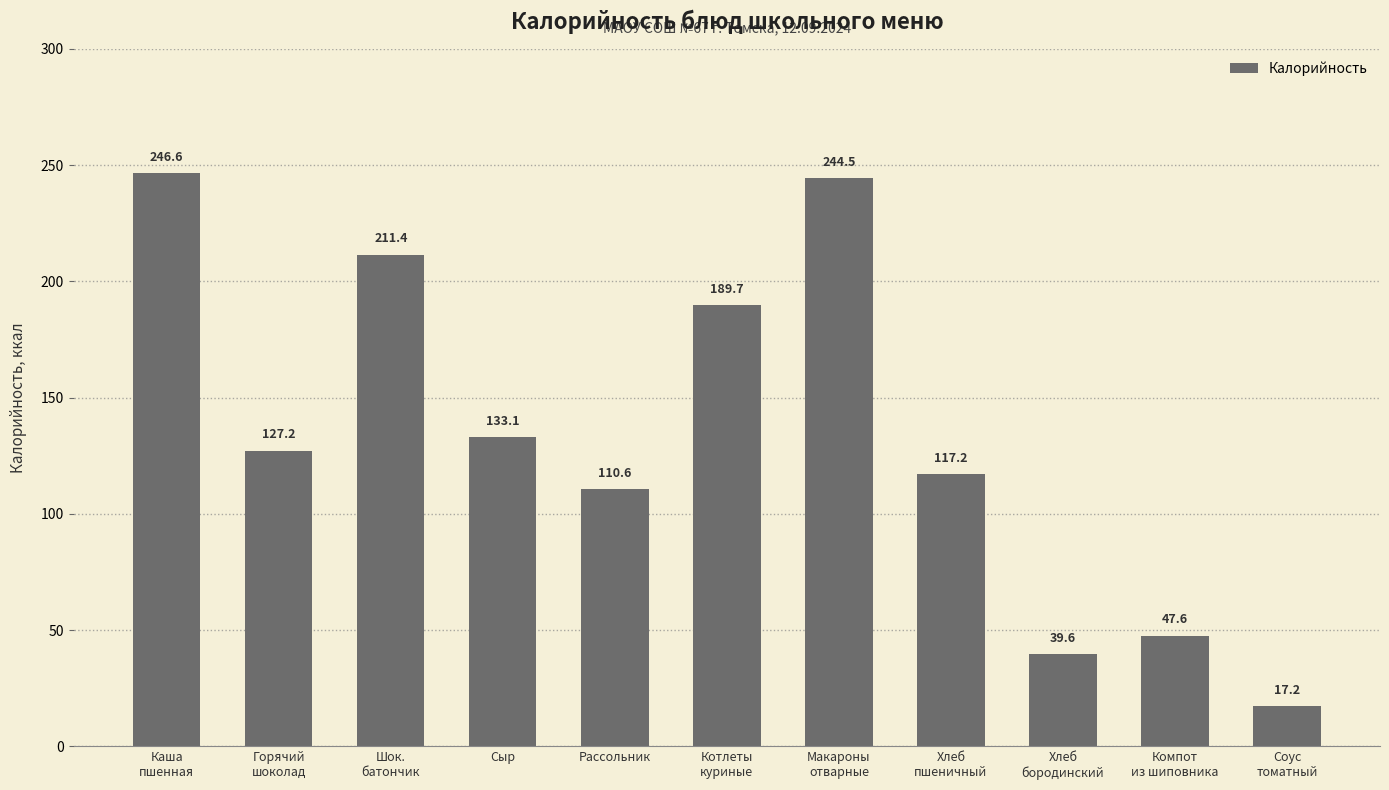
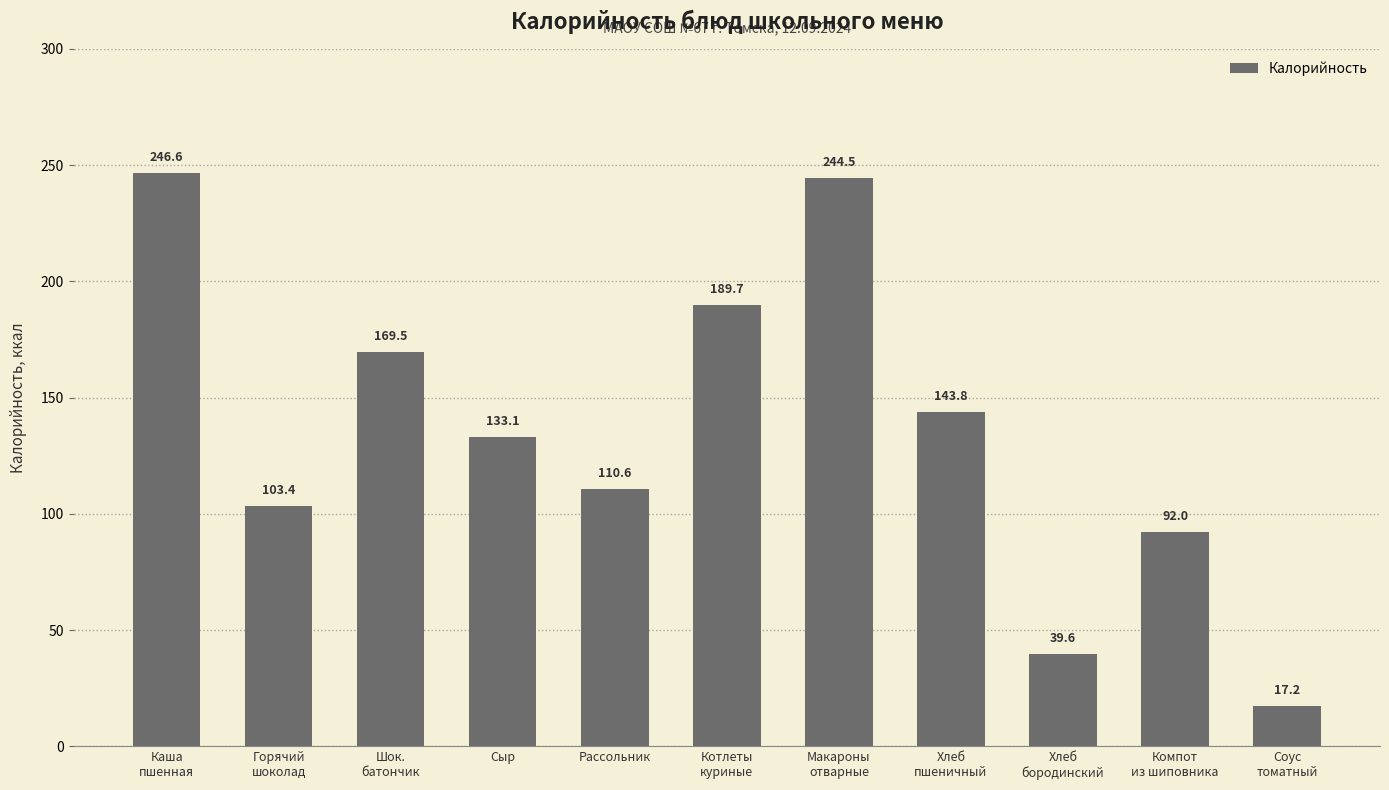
Горячий шоколад: 127.2 -> 103.4
Шок. батончик: 211.4 -> 169.5
Хлеб пшеничный: 117.2 -> 143.8
Компот из шиповника: 47.6 -> 92.0
